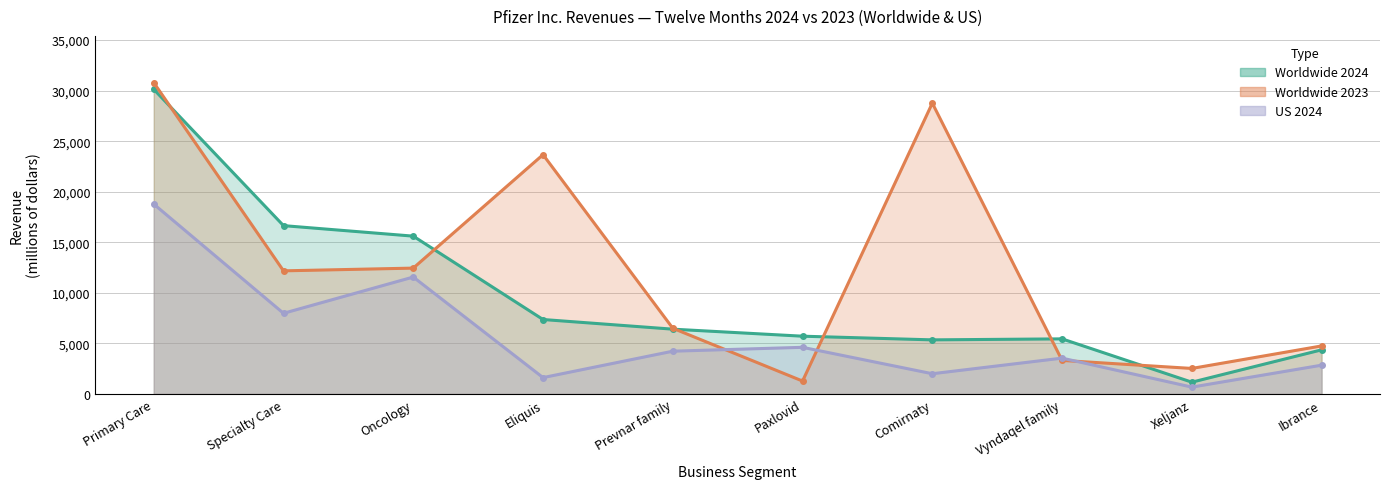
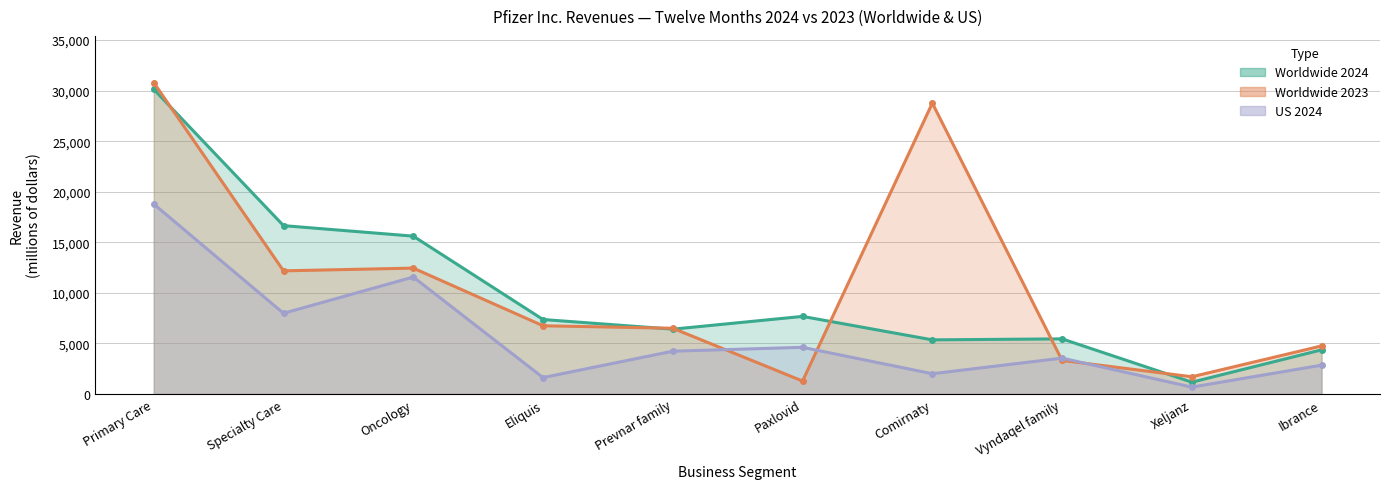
Worldwide 2023, Eliquis: 23,700 -> 6,700
Worldwide 2024, Paxlovid: 5,700 -> 7,700
Worldwide 2023, Xeljanz: 2,500 -> 1,700
